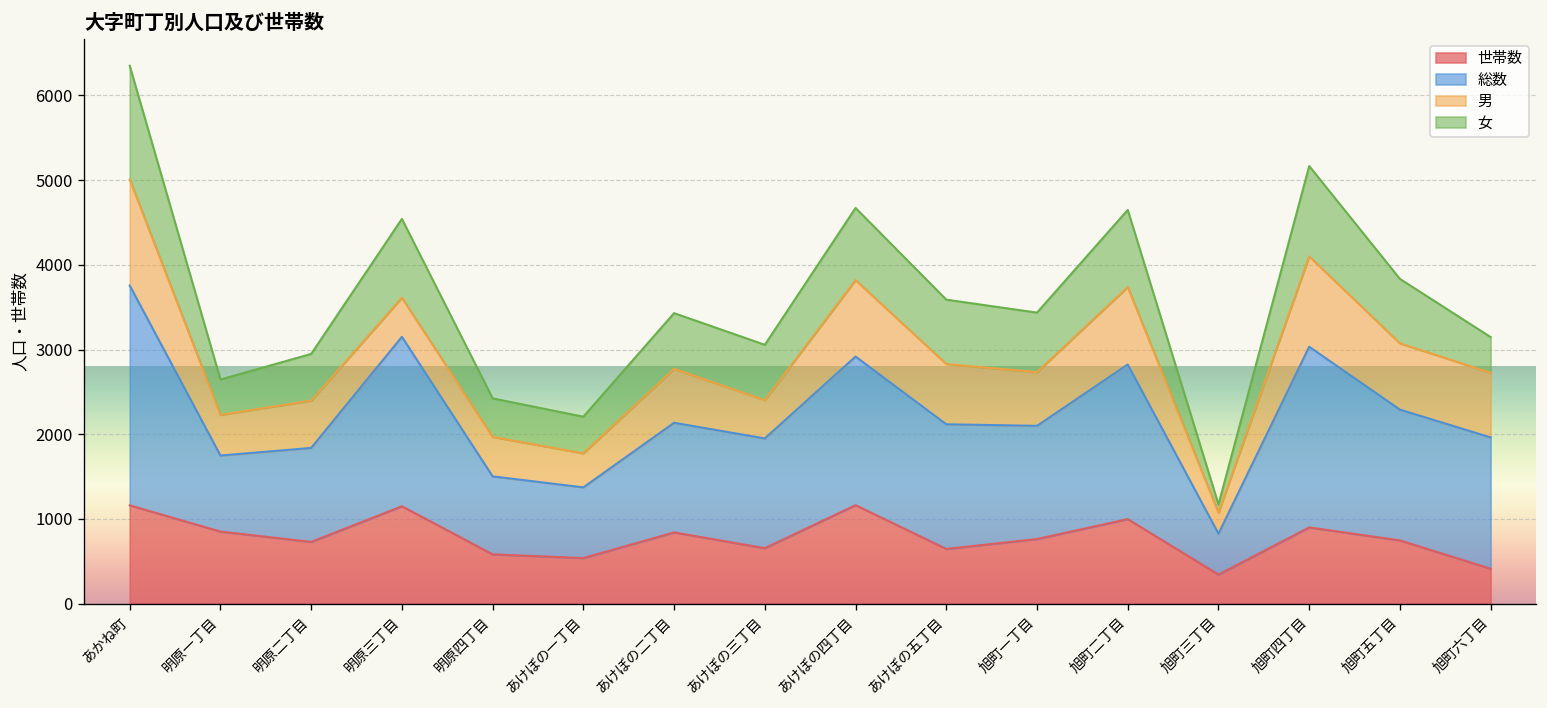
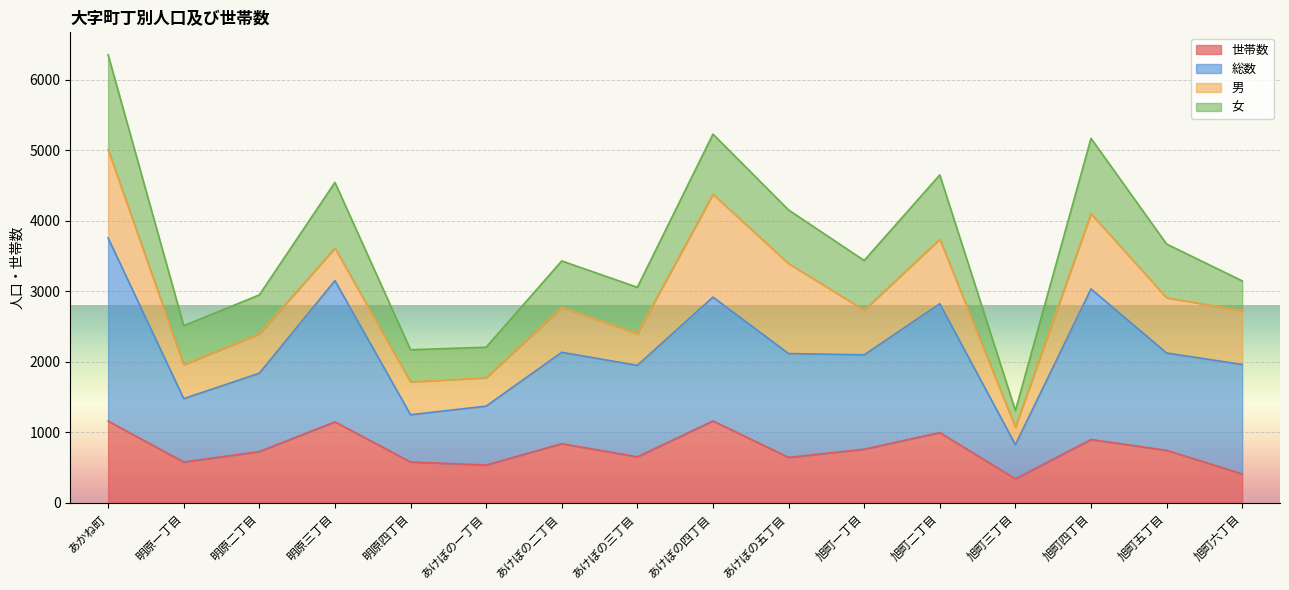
世帯数, 明原一丁目: 900 -> 600
女, 明原一丁目: 400 -> 600
総数, 明原四丁目: 900 -> 700
男, あけぼの四丁目: 900 -> 1500
男, あけぼの五丁目: 700 -> 1300
女, 旭町三丁目: 100 -> 200
総数, 旭町五丁目: 1500 -> 1400
